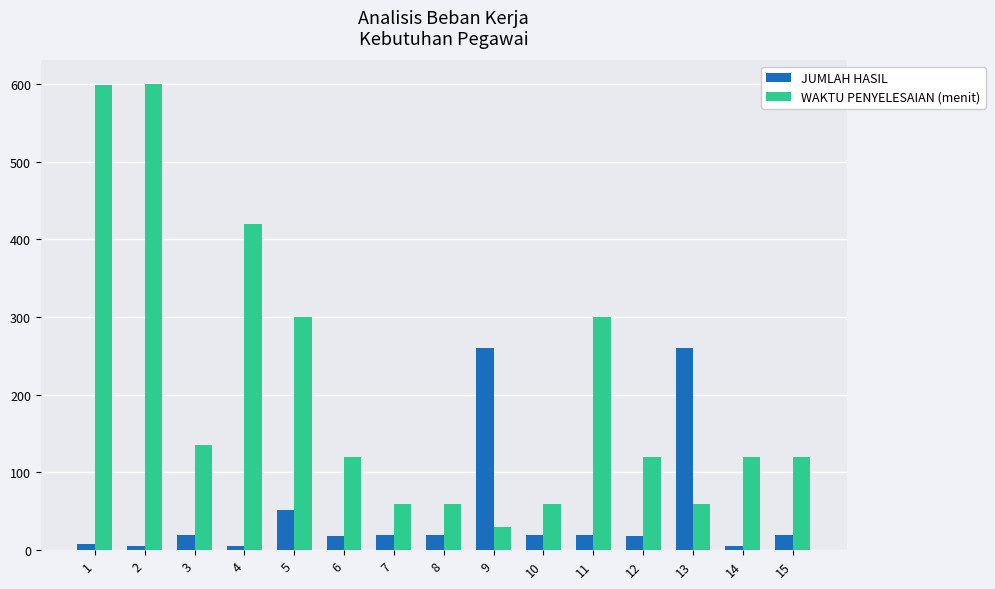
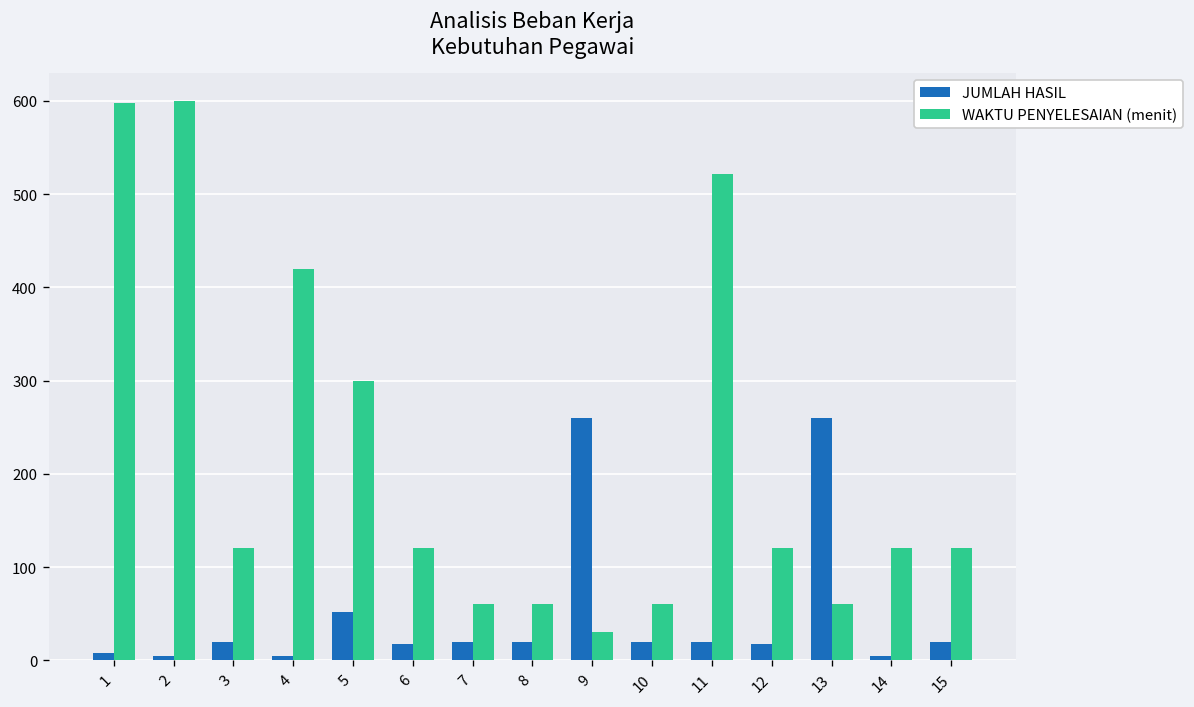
WAKTU PENYELESAIAN (menit), 3: 140 -> 120
WAKTU PENYELESAIAN (menit), 11: 300 -> 520
